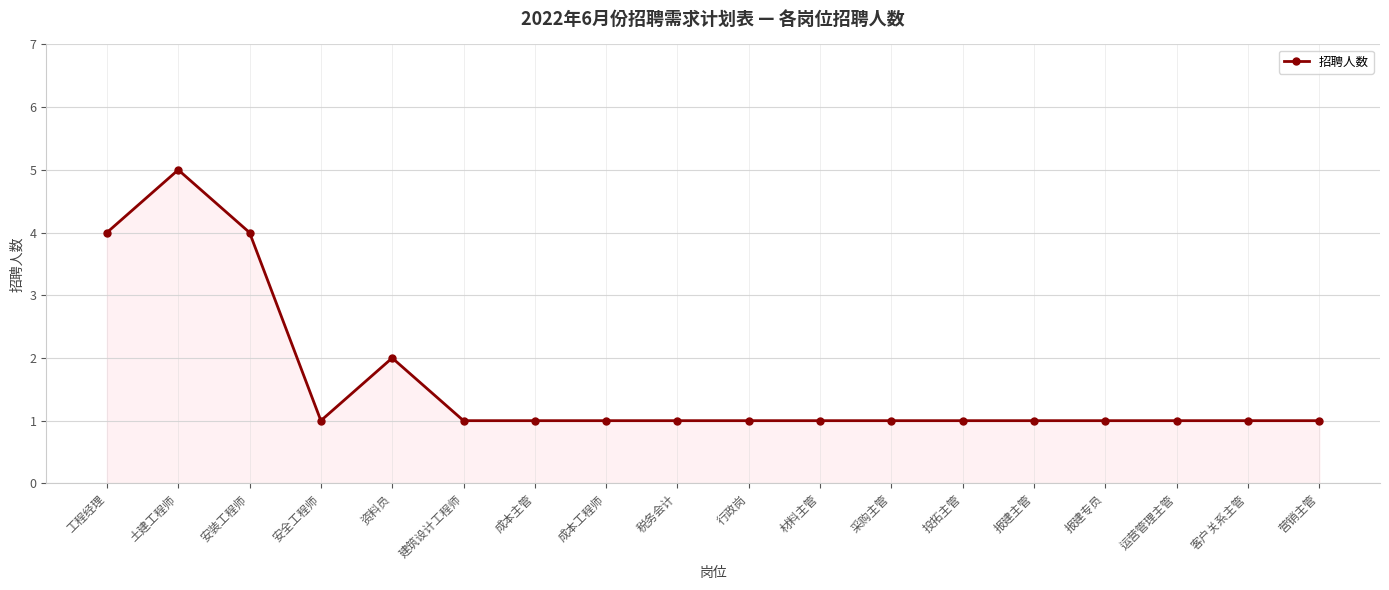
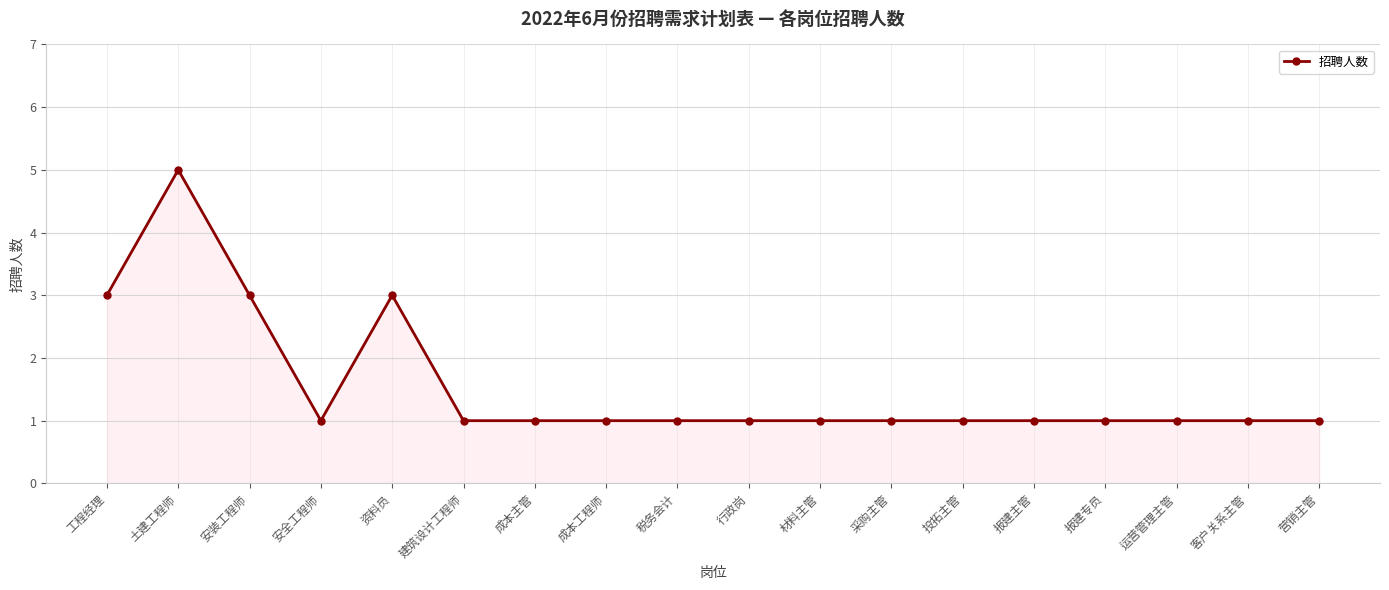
工程经理: 4 -> 3
安装工程师: 4 -> 3
资料员: 2 -> 3
